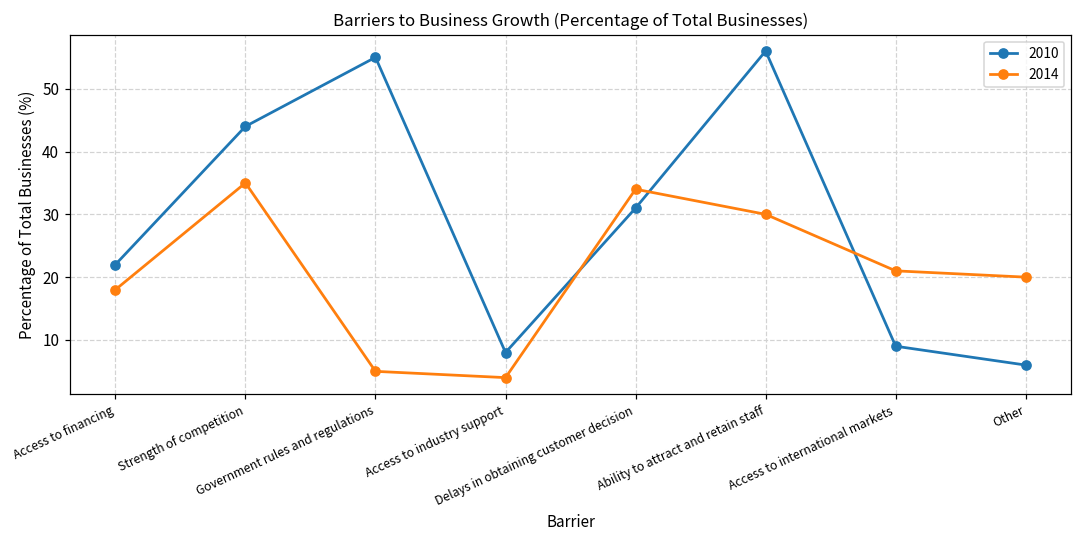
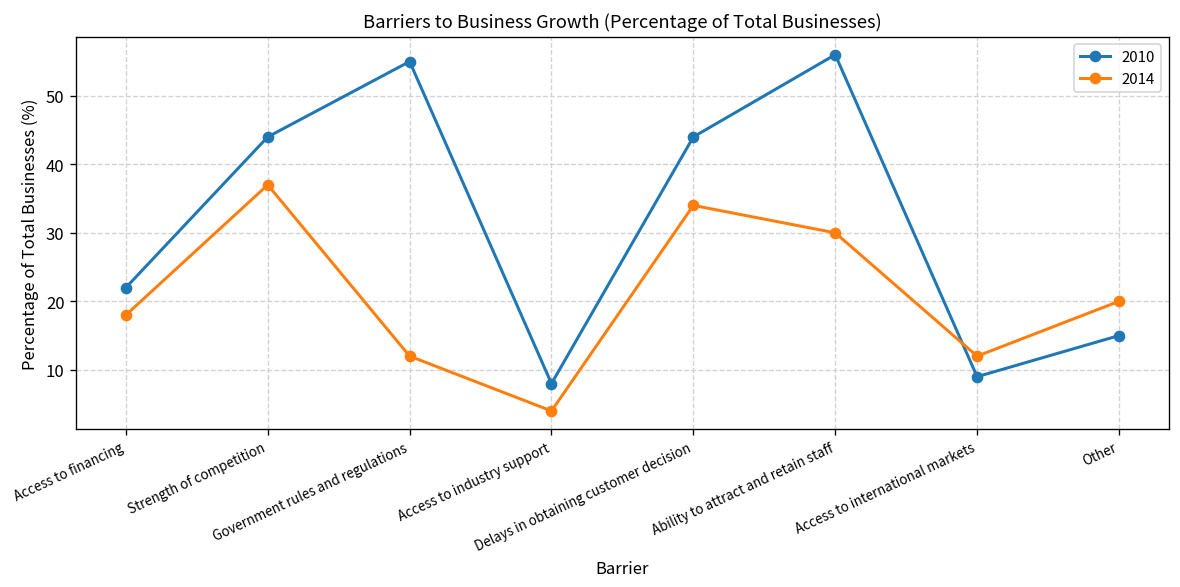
2014, Strength of competition: 35 -> 37
2014, Government rules and regulations: 5 -> 12
2010, Delays in obtaining customer decision: 31 -> 44
2014, Access to international markets: 21 -> 12
2010, Other: 6 -> 15
